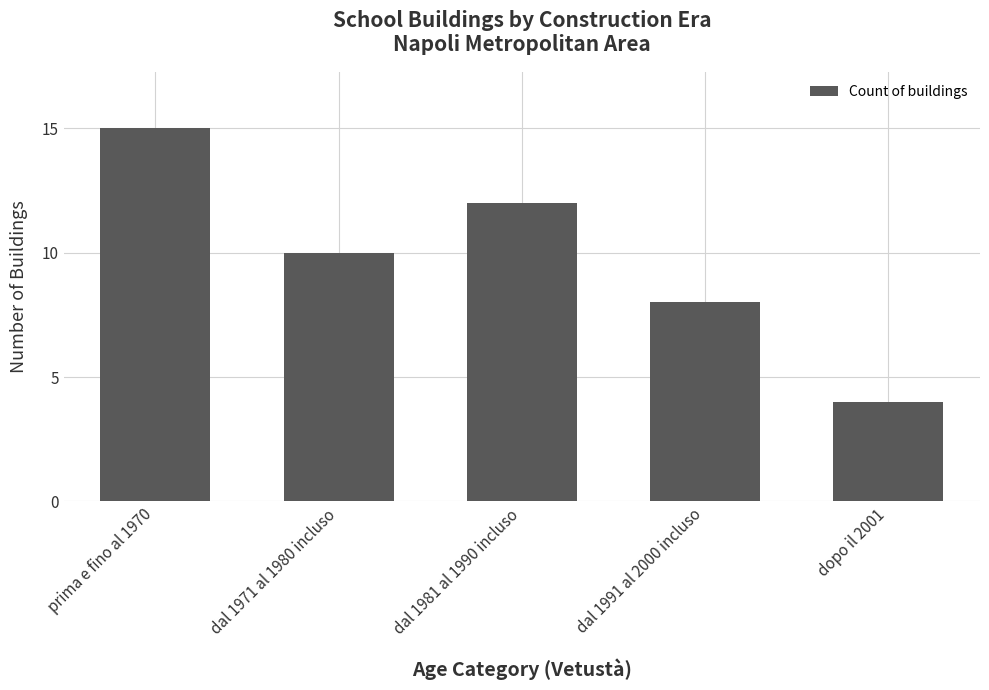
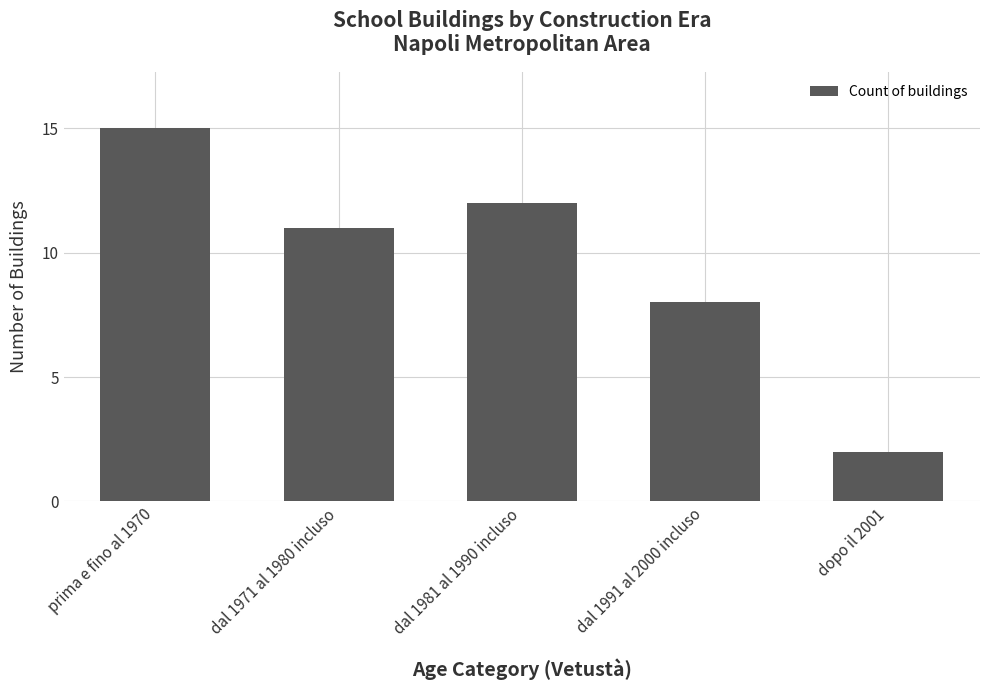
dal 1971 al 1980 incluso: 10 -> 11
dopo il 2001: 4 -> 2
